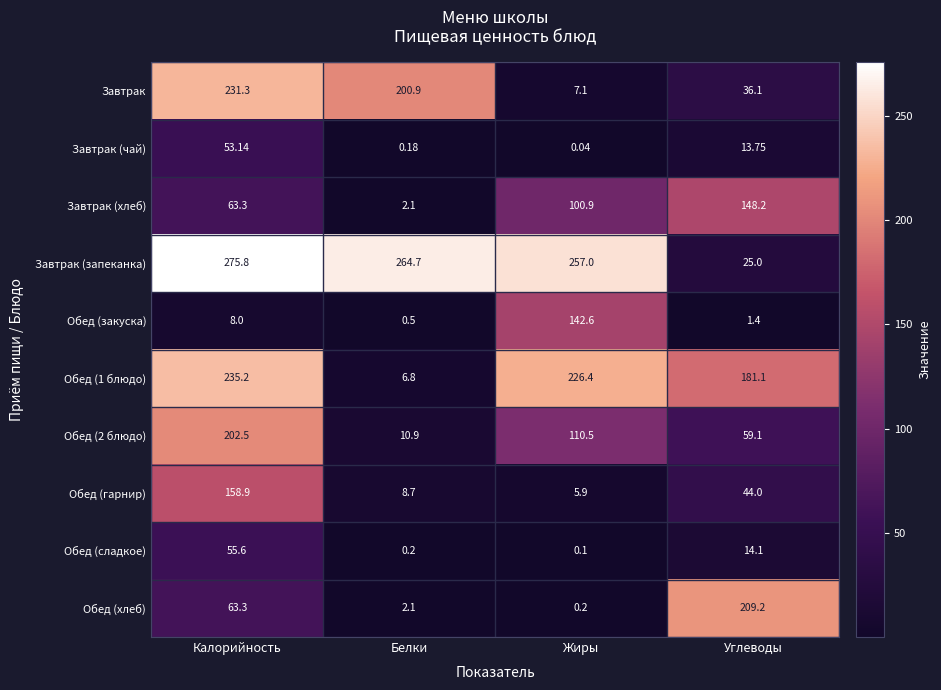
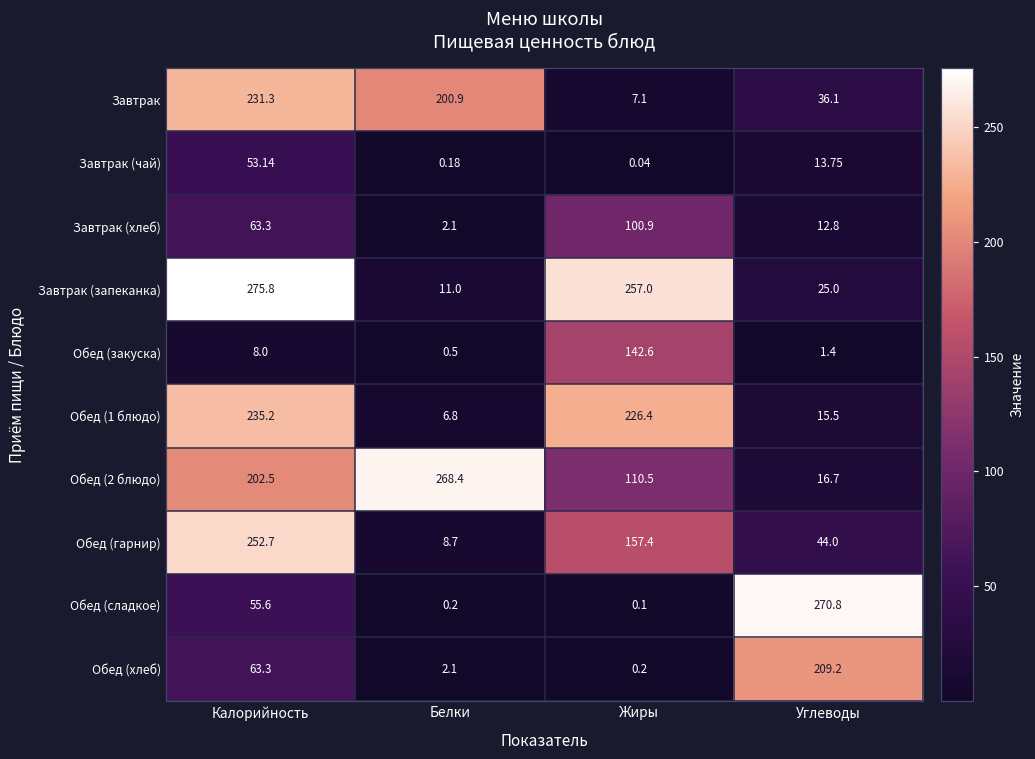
Завтрак (хлеб), Углеводы: 148.2 -> 12.8
Завтрак (запеканка), Белки: 264.7 -> 11.0
Обед (1 блюдо), Углеводы: 181.1 -> 15.5
Обед (2 блюдо), Белки: 10.9 -> 268.4
Обед (2 блюдо), Углеводы: 59.1 -> 16.7
Обед (гарнир), Калорийность: 158.9 -> 252.7
Обед (гарнир), Жиры: 5.9 -> 157.4
Обед (сладкое), Углеводы: 14.1 -> 270.8
